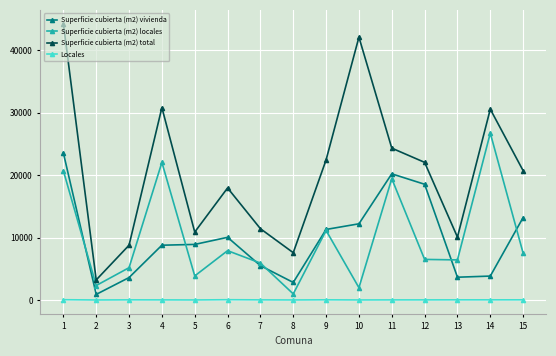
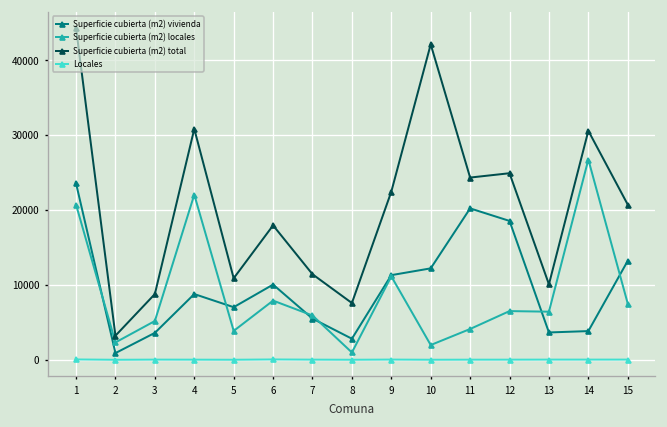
Superficie cubierta (m2) vivienda, 5: 9000 -> 7000
Superficie cubierta (m2) locales, 11: 19000 -> 4000
Superficie cubierta (m2) total, 12: 22000 -> 25000
